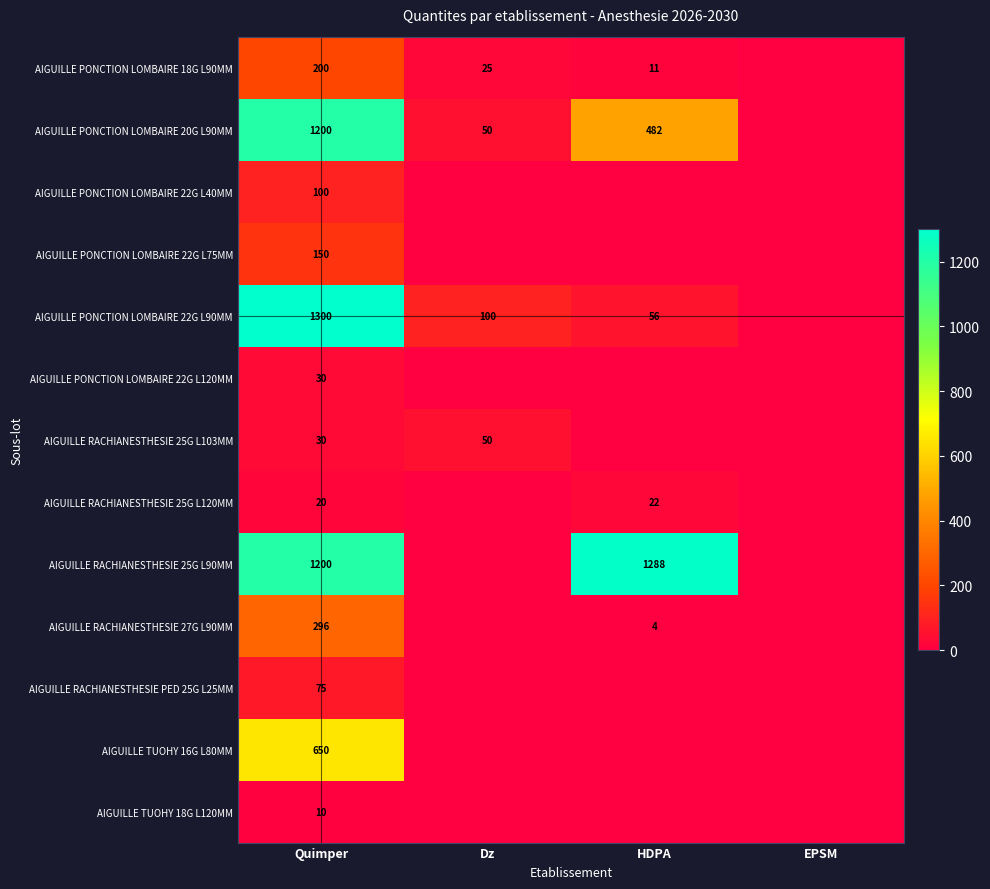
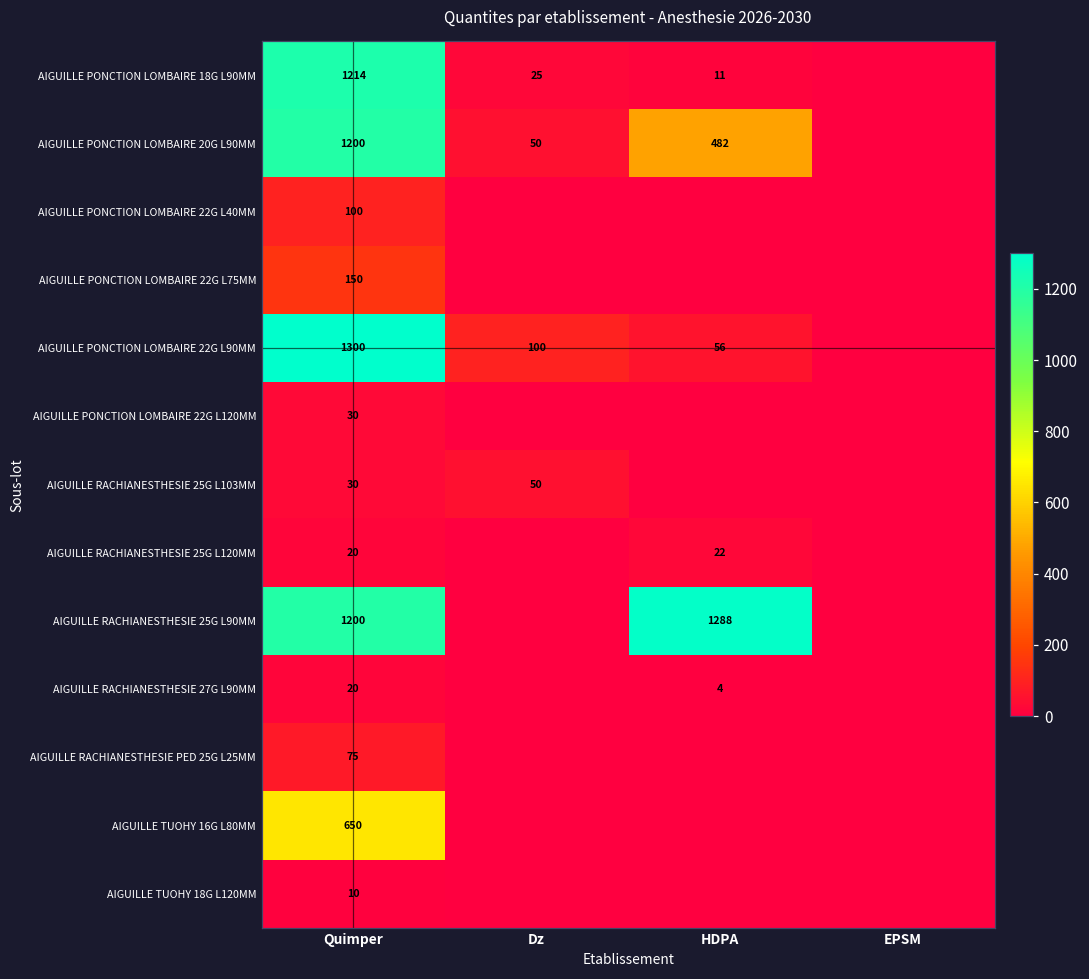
AIGUILLE PONCTION LOMBAIRE 18G L90MM, Quimper: 200 -> 1214
AIGUILLE RACHIANESTHESIE 27G L90MM, Quimper: 296 -> 20
